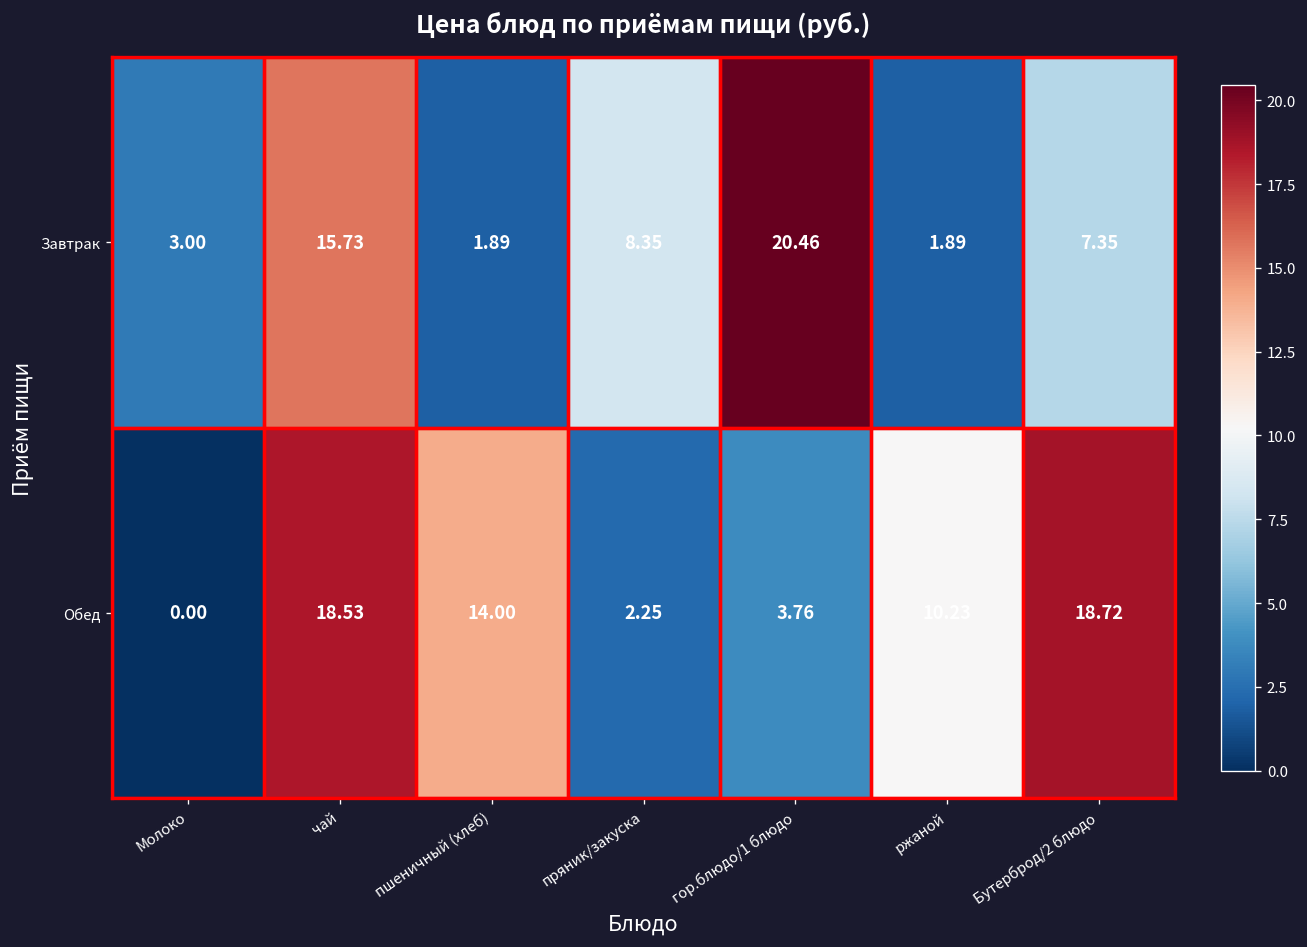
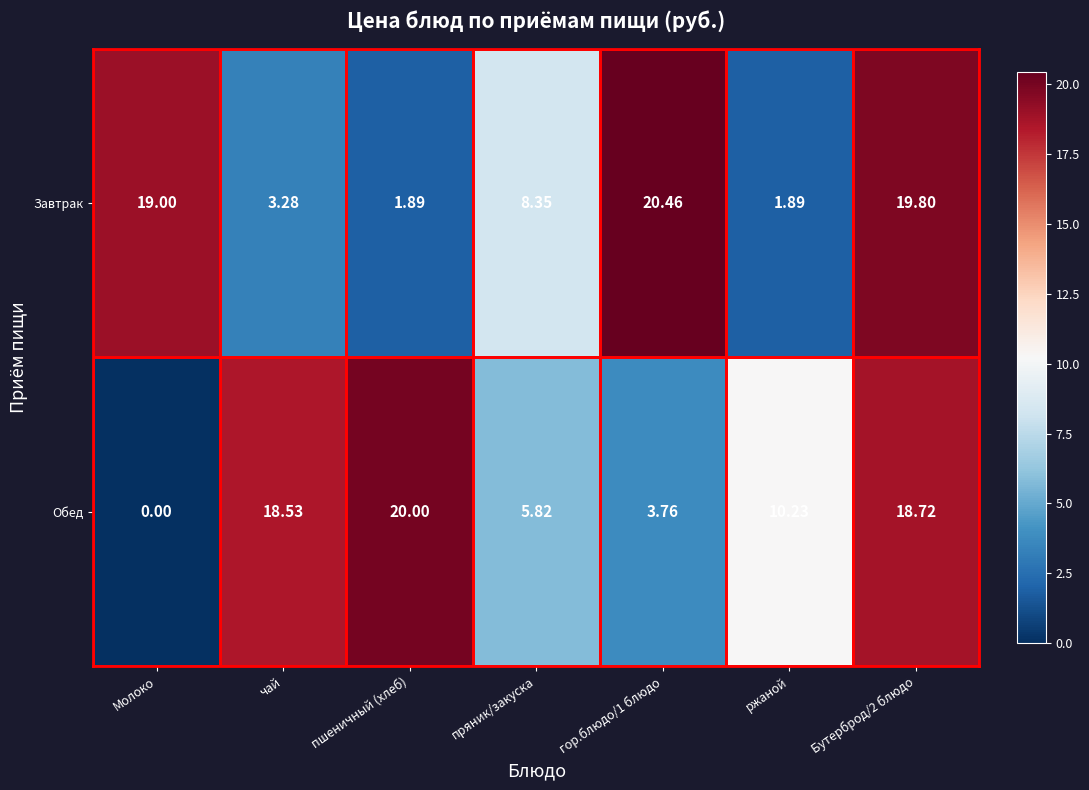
Завтрак, Молоко: 3.00 -> 19.00
Завтрак, чай: 15.73 -> 3.28
Завтрак, Бутерброд/2 блюдо: 7.35 -> 19.80
Обед, пшеничный (хлеб): 14.00 -> 20.00
Обед, пряник/закуска: 2.25 -> 5.82
